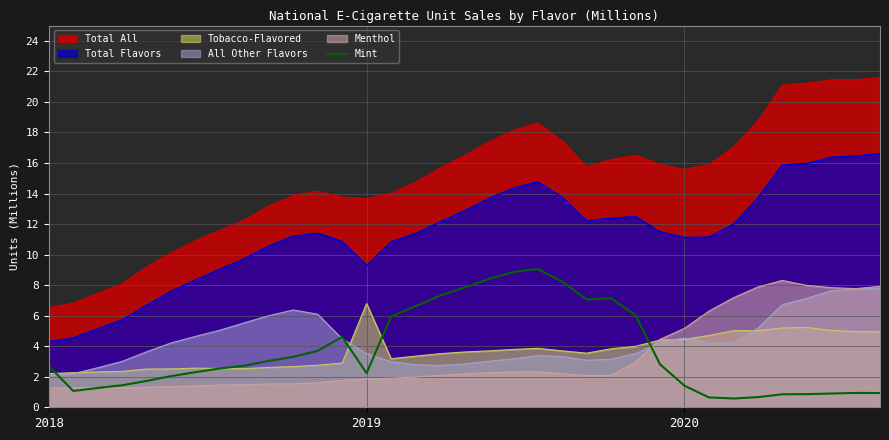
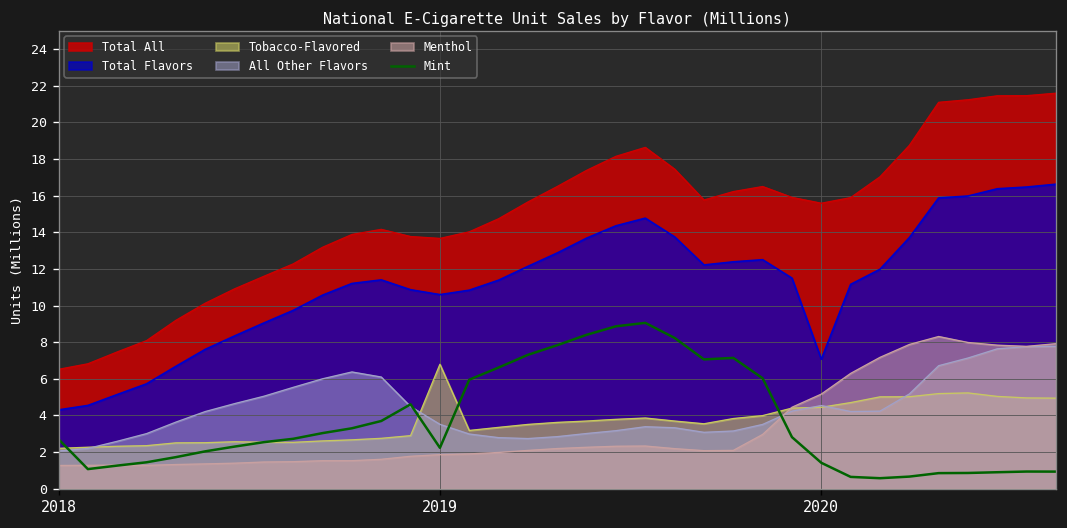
Total Flavors, 2019: 9.3 -> 10.6
Total Flavors, 2020: 11.1 -> 7.1
